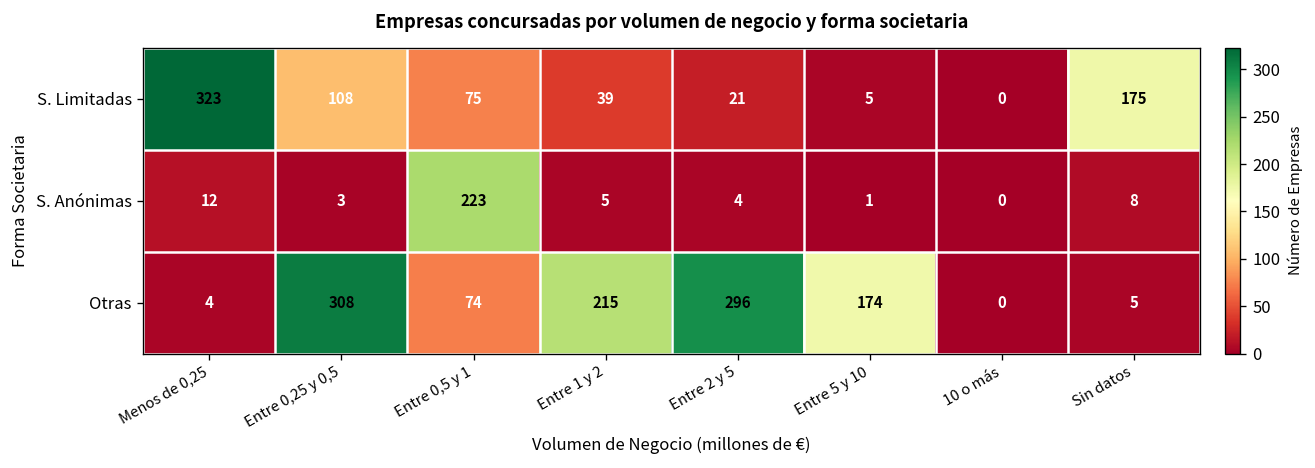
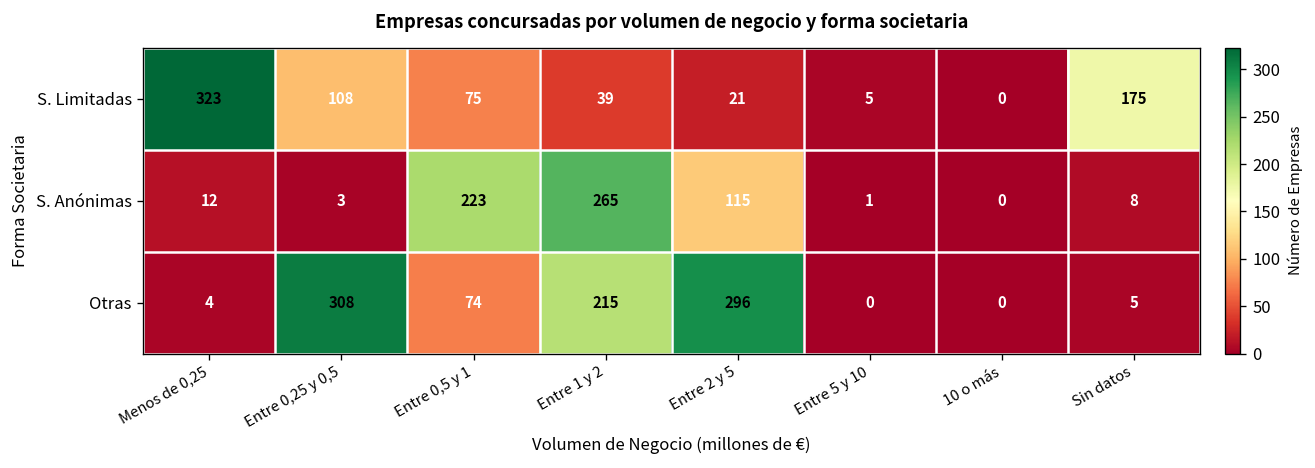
S. Anónimas, Entre 1 y 2: 5 -> 265
S. Anónimas, Entre 2 y 5: 4 -> 115
Otras, Entre 5 y 10: 174 -> 0
